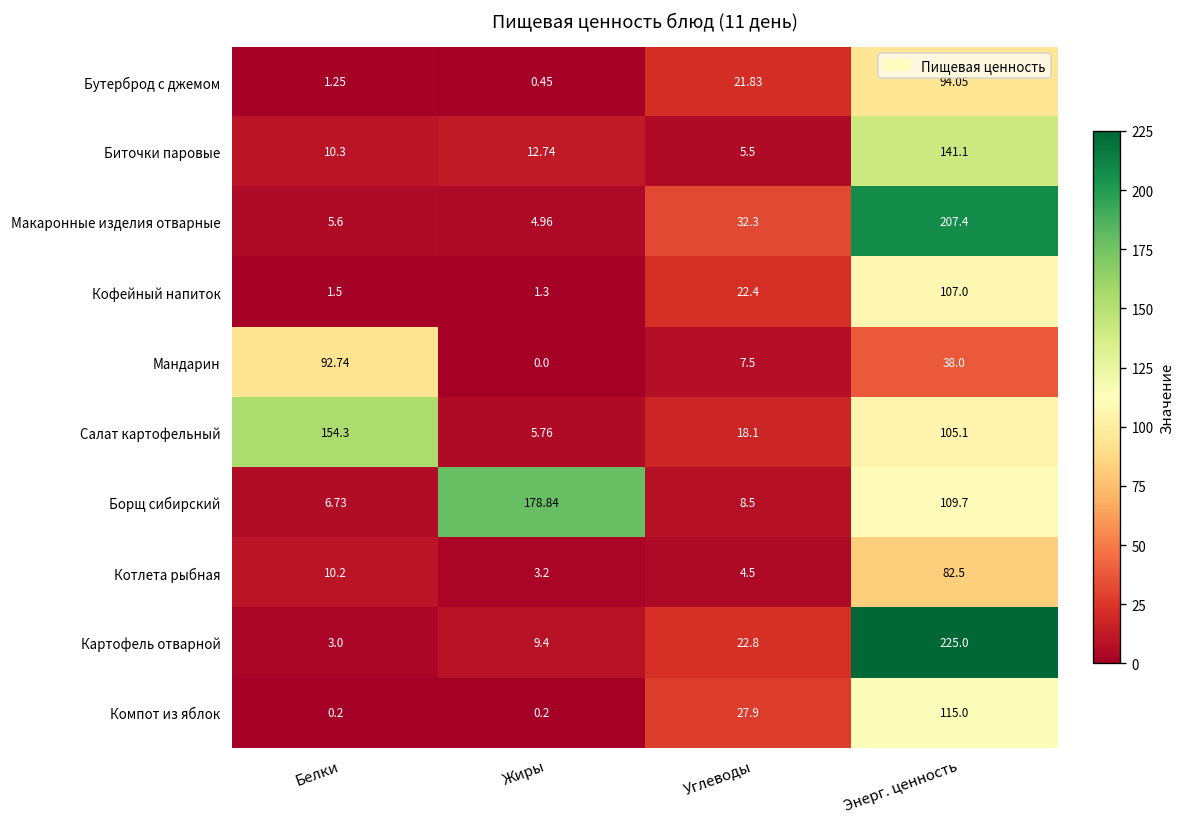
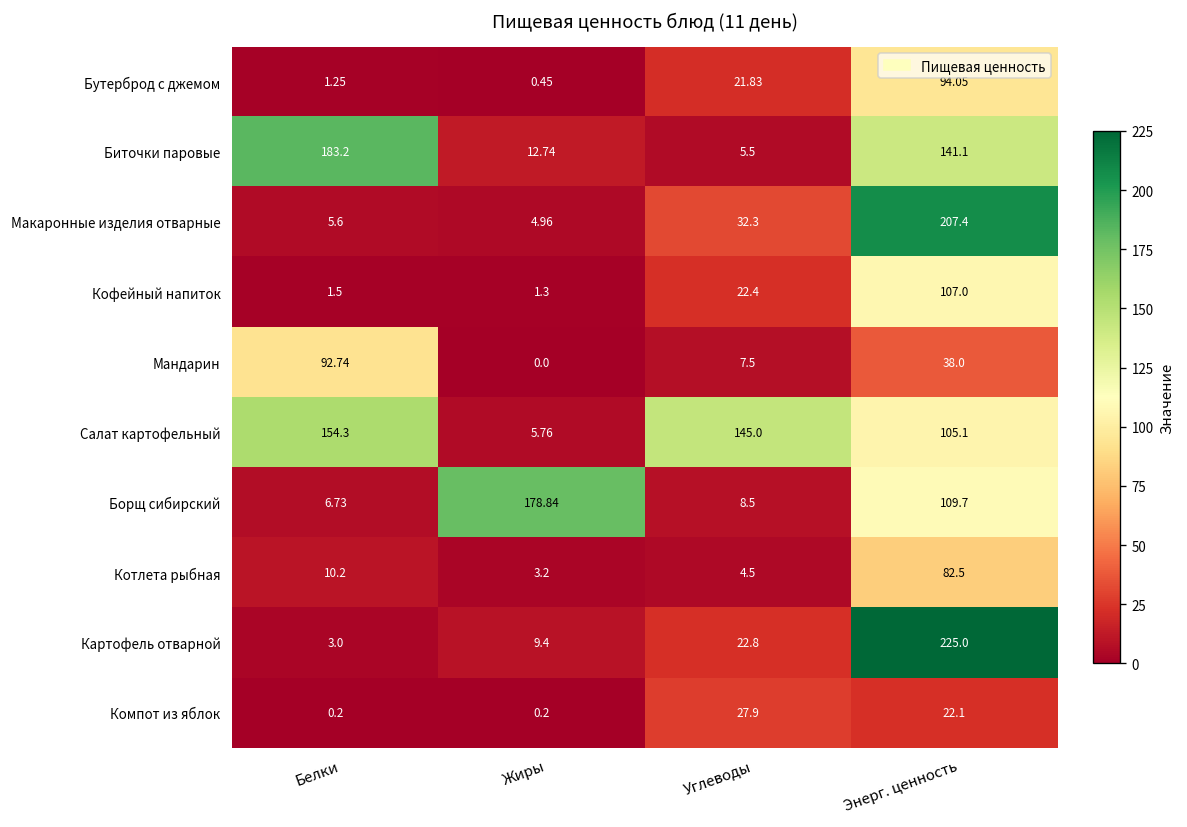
Биточки паровые, Белки: 10.3 -> 183.2
Салат картофельный, Углеводы: 18.1 -> 145.0
Компот из яблок, Энерг. ценность: 115.0 -> 22.1
